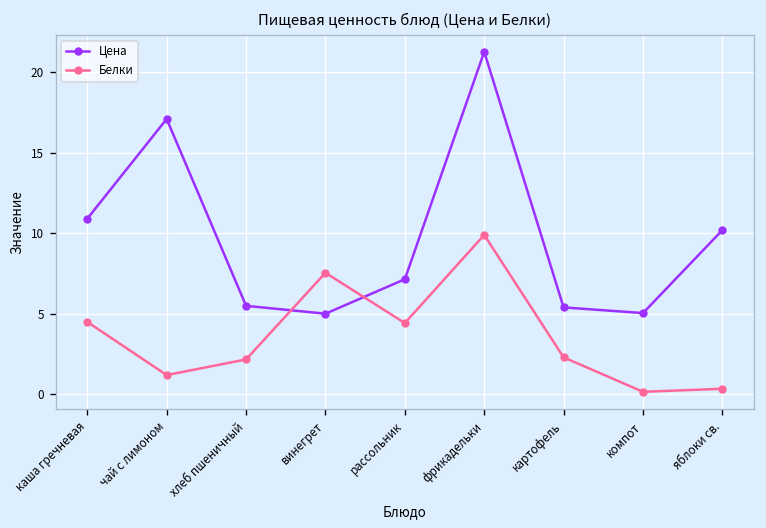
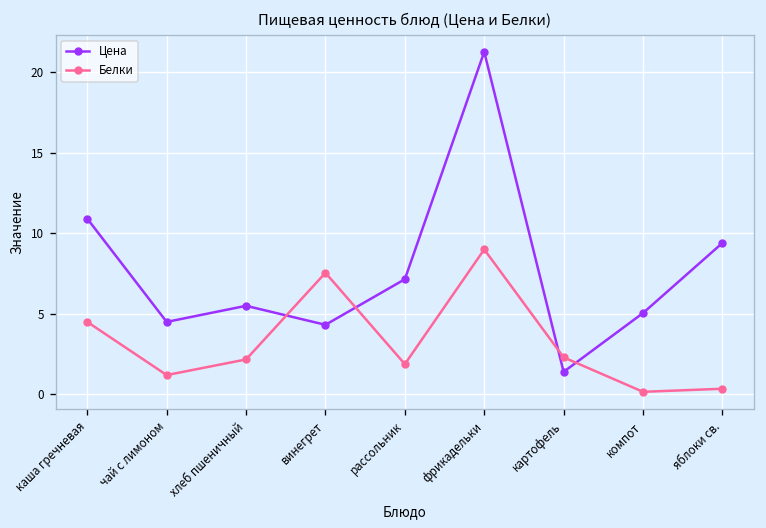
Цена, чай с лимоном: 17.1 -> 4.5
Цена, винегрет: 5.0 -> 4.3
Белки, рассольник: 4.4 -> 1.9
Белки, фрикадельки: 9.9 -> 9.0
Цена, картофель: 5.4 -> 1.4
Цена, яблоки св.: 10.2 -> 9.4
